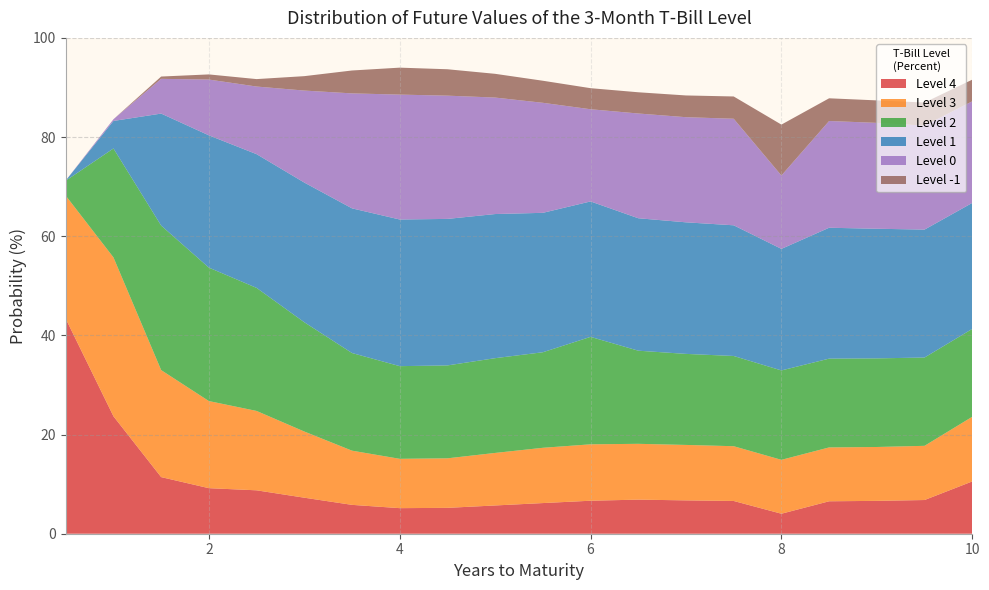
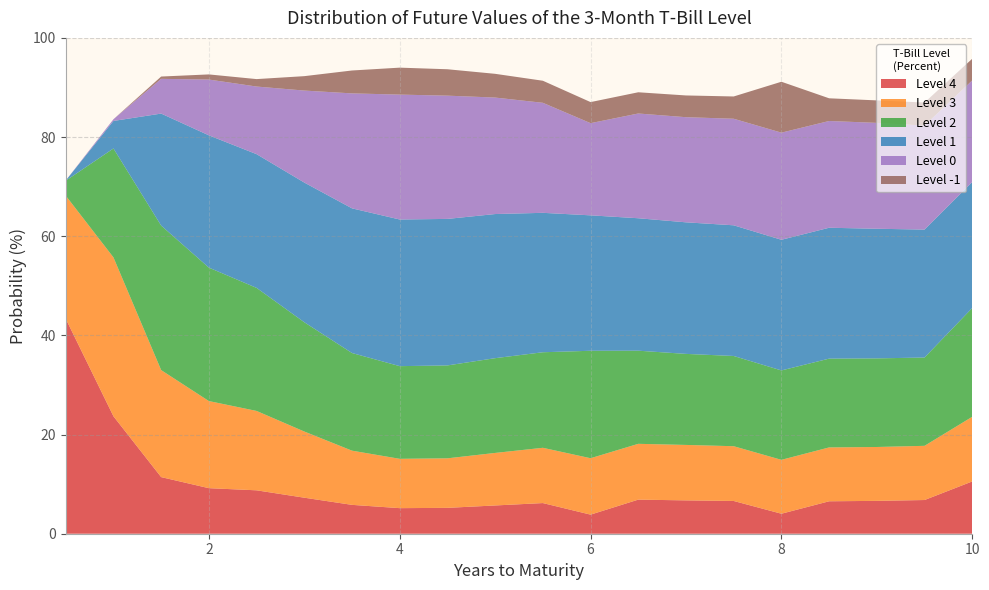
Level 4, 6: 7 -> 4
Level 1, 8: 25 -> 26
Level 0, 8: 15 -> 22
Level 2, 10: 18 -> 22
